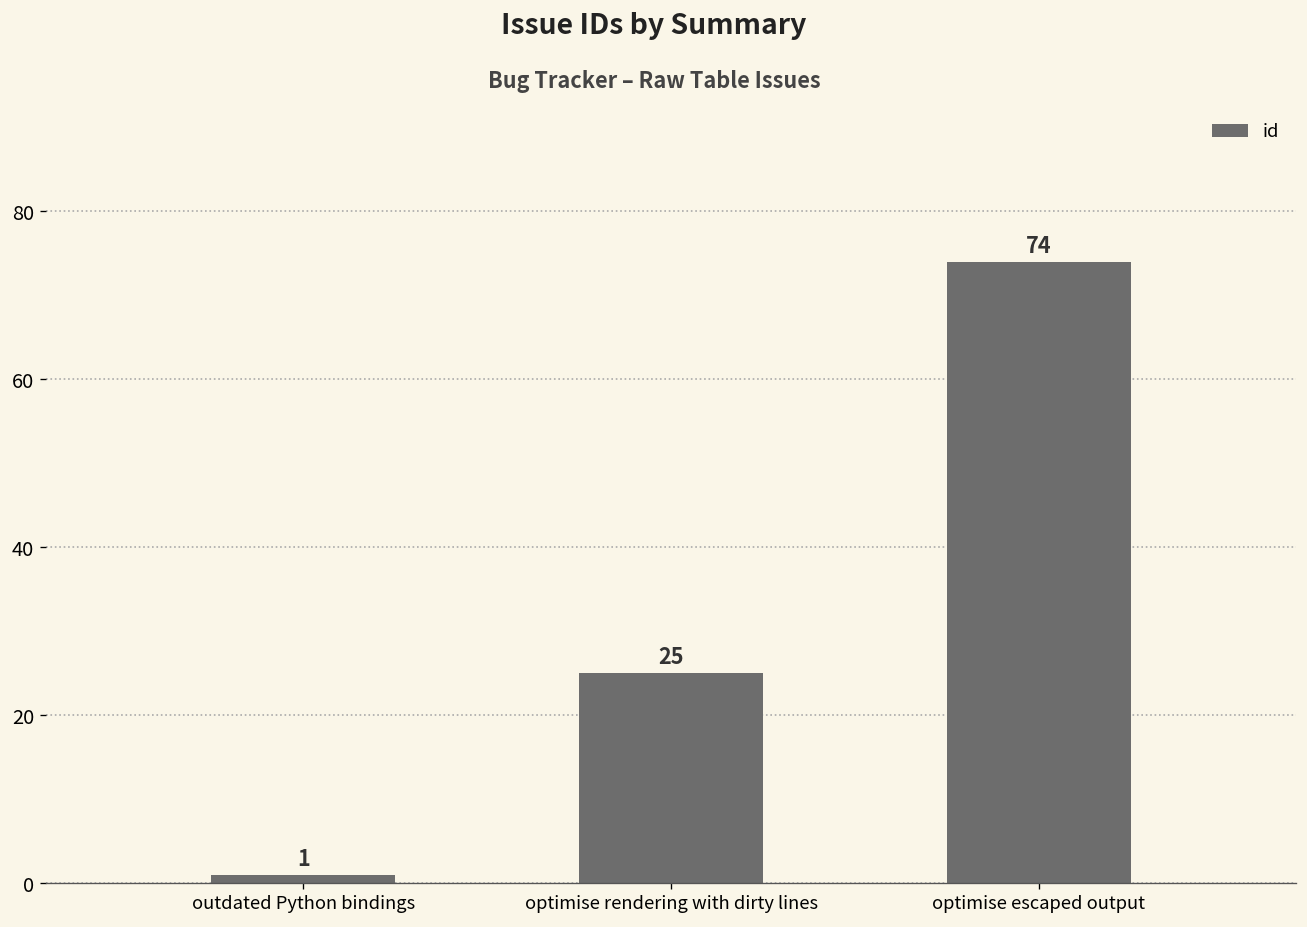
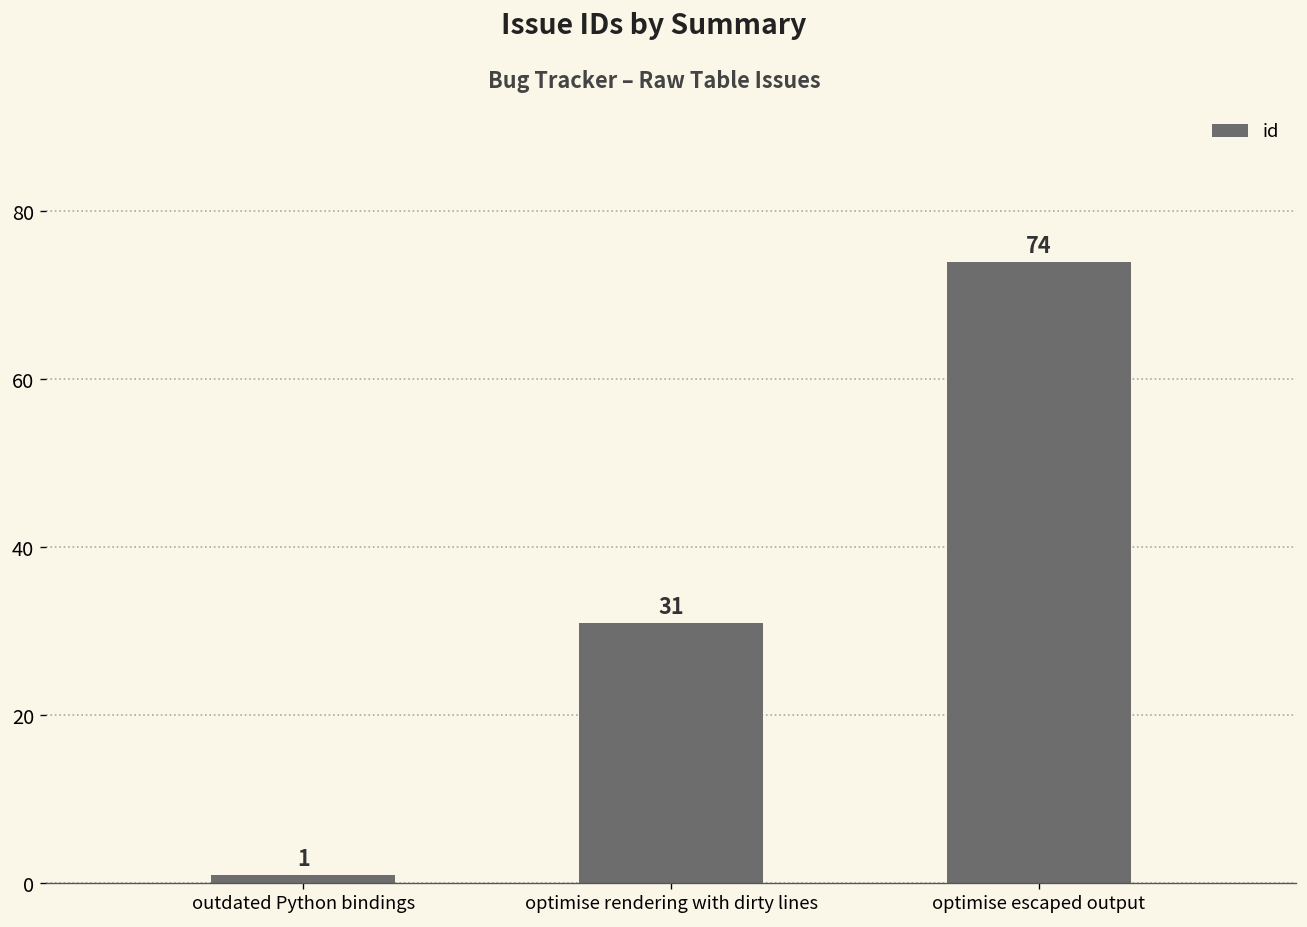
optimise rendering with dirty lines: 25 -> 31
